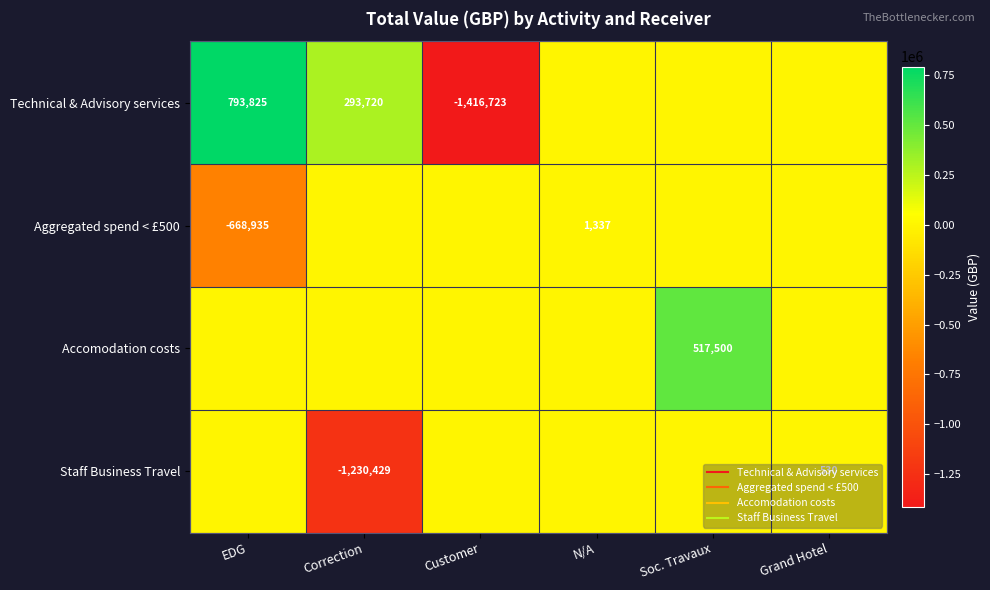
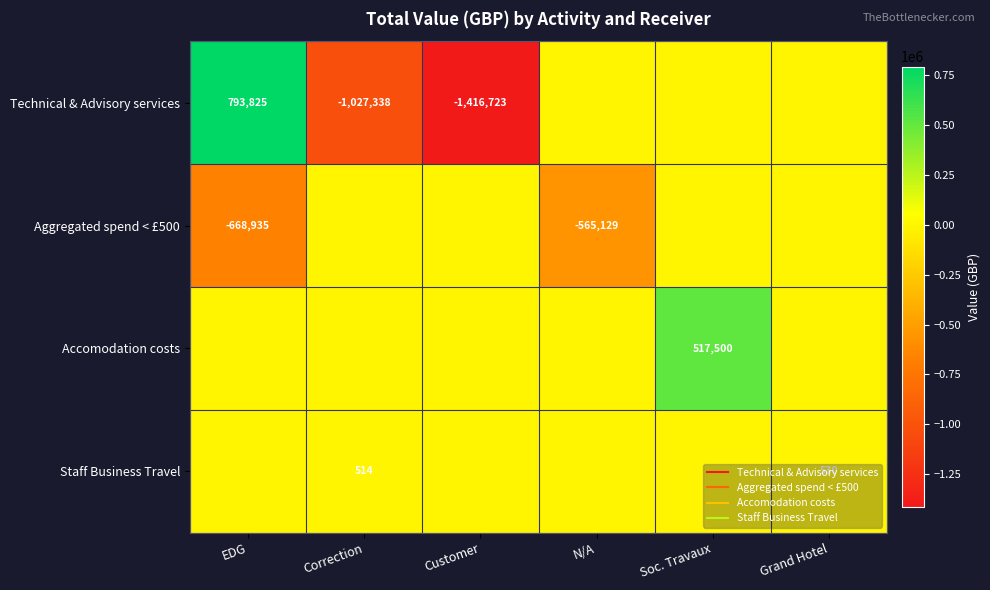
Technical & Advisory services, Correction: 293,720 -> -1,027,338
Aggregated spend < £500, N/A: 1,337 -> -565,129
Staff Business Travel, Correction: -1,230,429 -> 514
